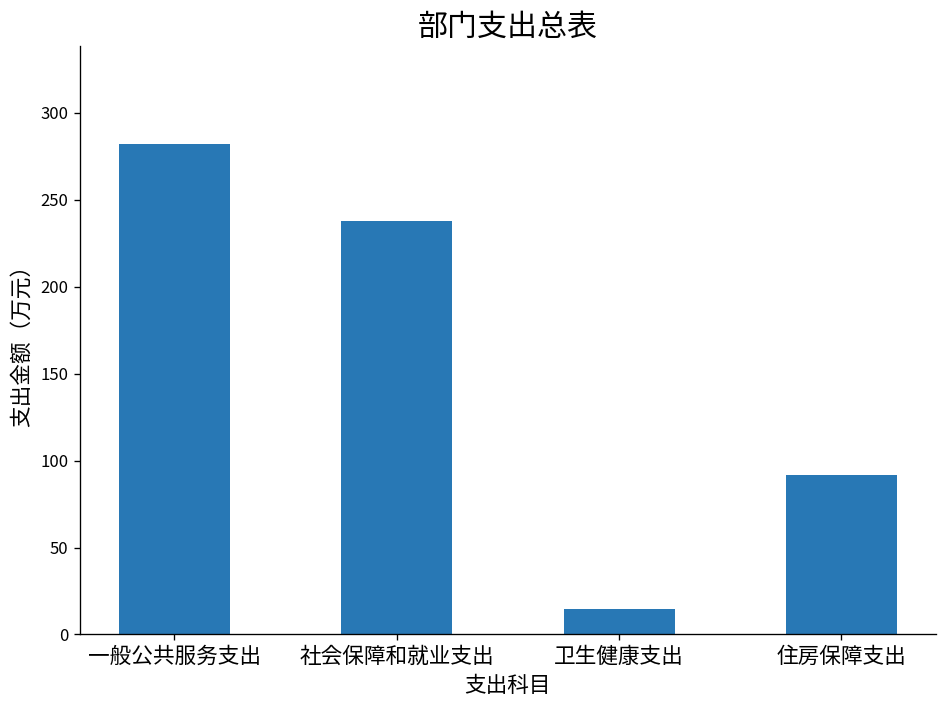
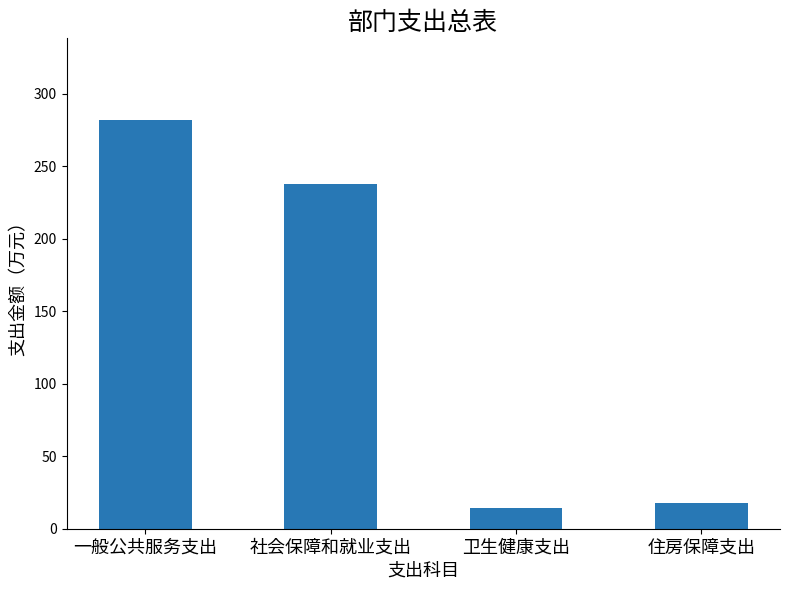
住房保障支出: 92 -> 17
